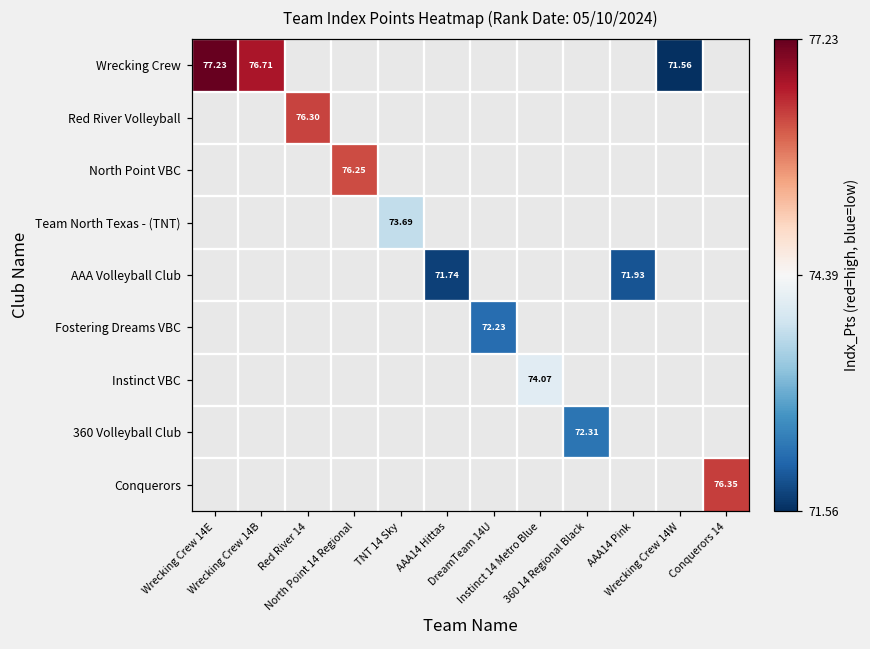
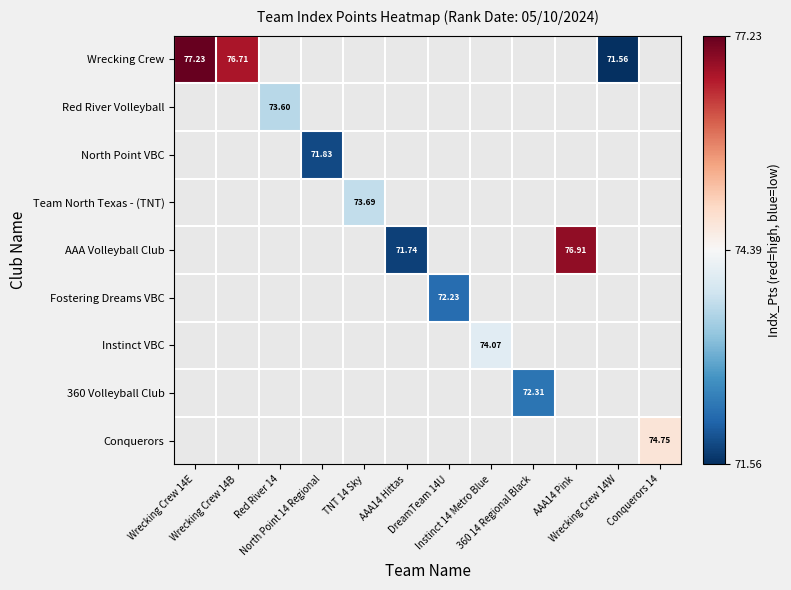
Red River Volleyball, Red River 14: 76.30 -> 73.60
North Point VBC, North Point 14 Regional: 76.25 -> 71.83
AAA Volleyball Club, AAA14 Pink: 71.93 -> 76.91
Conquerors, Conquerors 14: 76.35 -> 74.75
